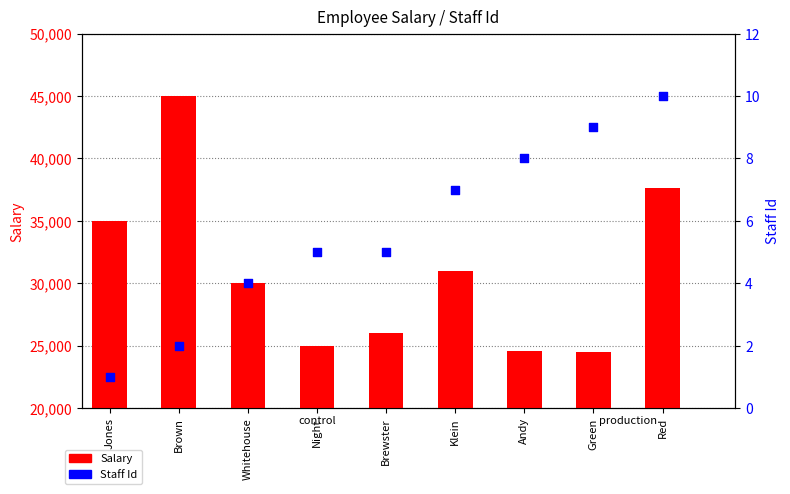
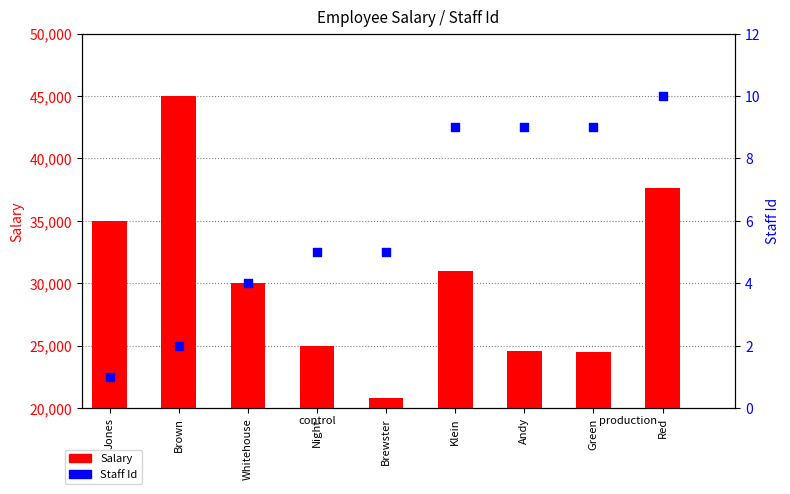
Salary, Brewster: 26,000 -> 20,800
Staff Id, Klein: 7 -> 9
Staff Id, Andy: 8 -> 9
